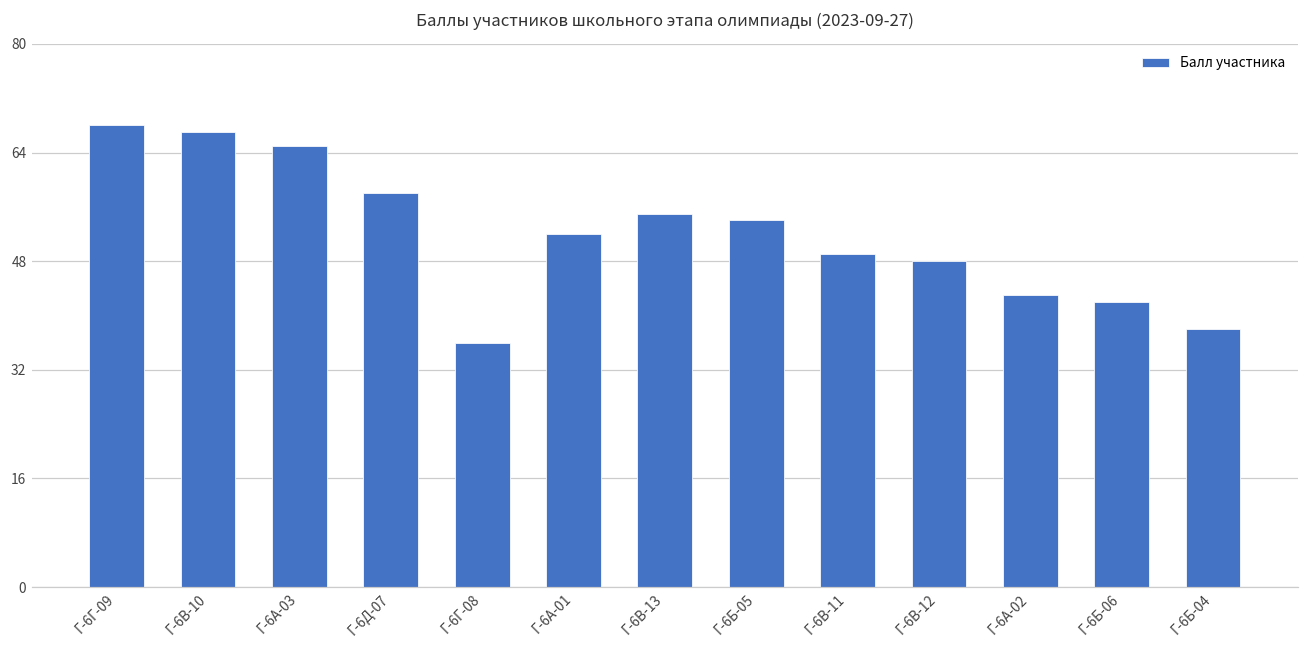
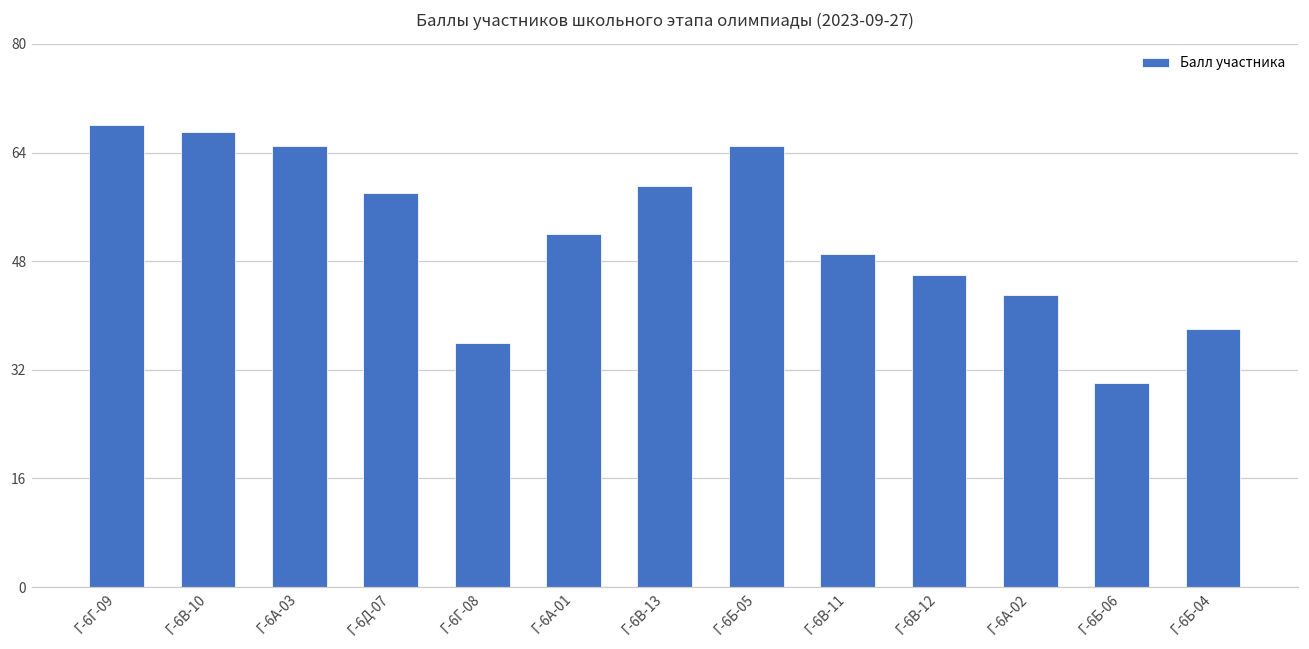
Г-6В-13: 55 -> 59
Г-6Б-05: 54 -> 65
Г-6В-12: 48 -> 46
Г-6Б-06: 42 -> 30
